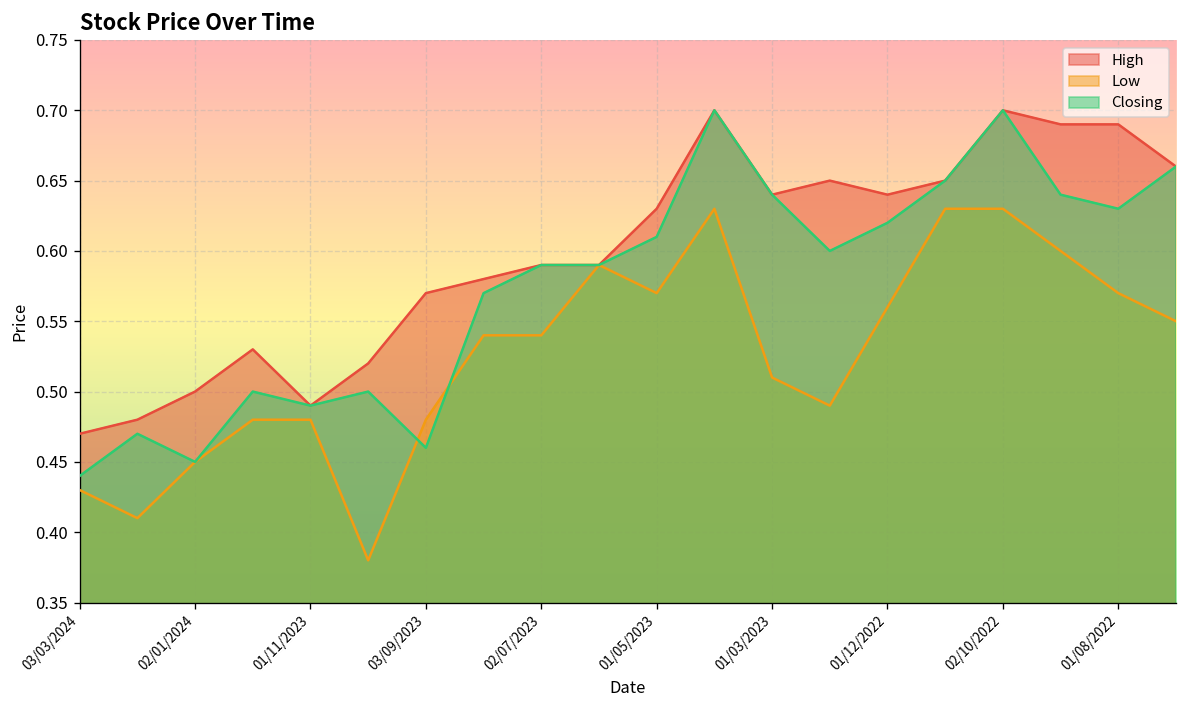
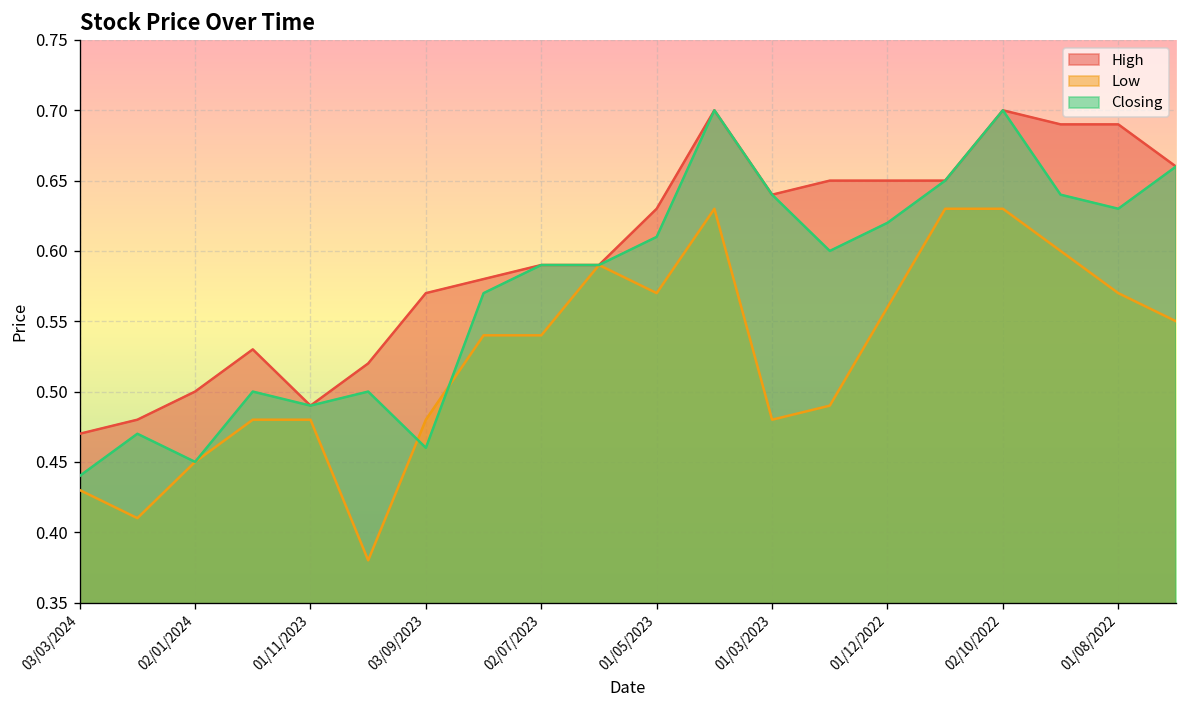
Low, 01/03/2023: 0.51 -> 0.48
High, 01/12/2022: 0.64 -> 0.65
